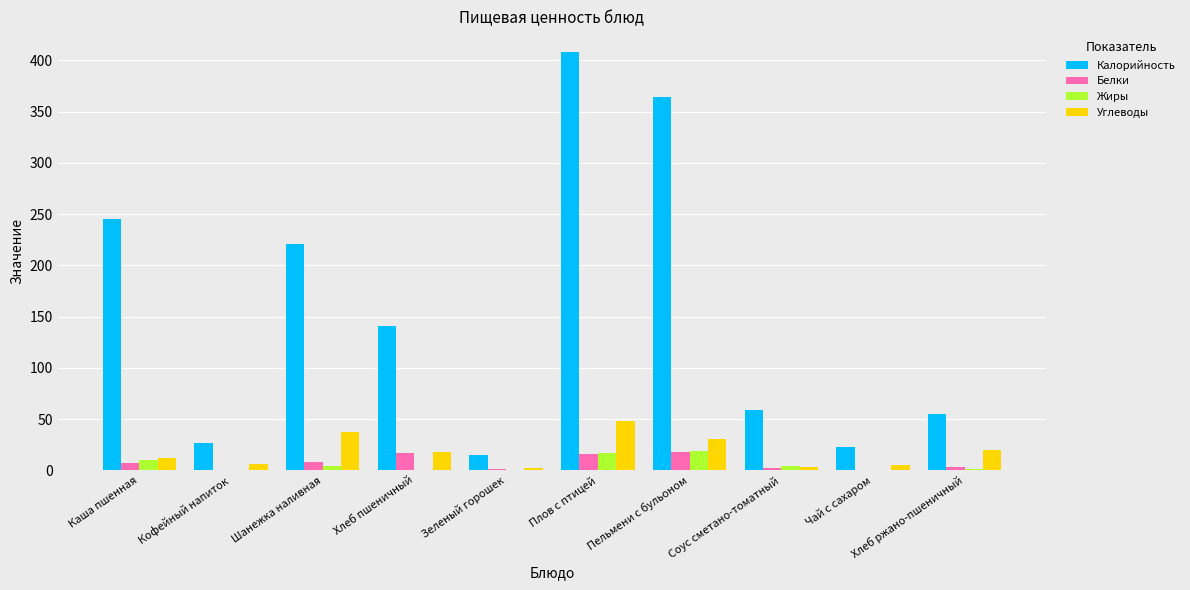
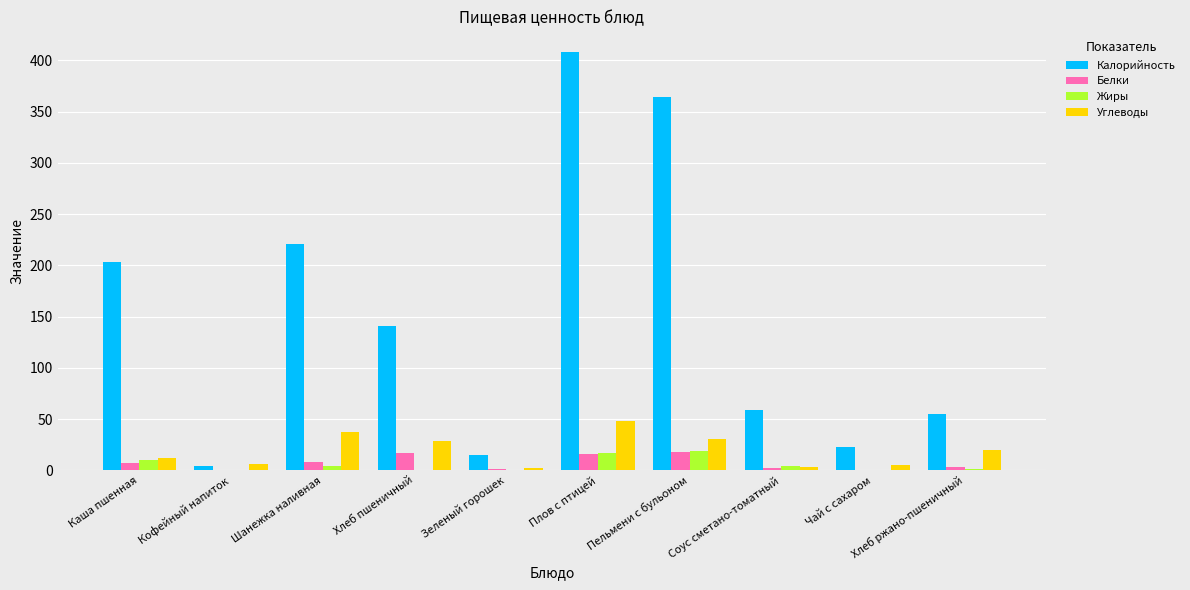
Калорийность, Каша пшенная: 245 -> 203
Калорийность, Кофейный напиток: 27 -> 4
Углеводы, Хлеб пшеничный: 18 -> 29
